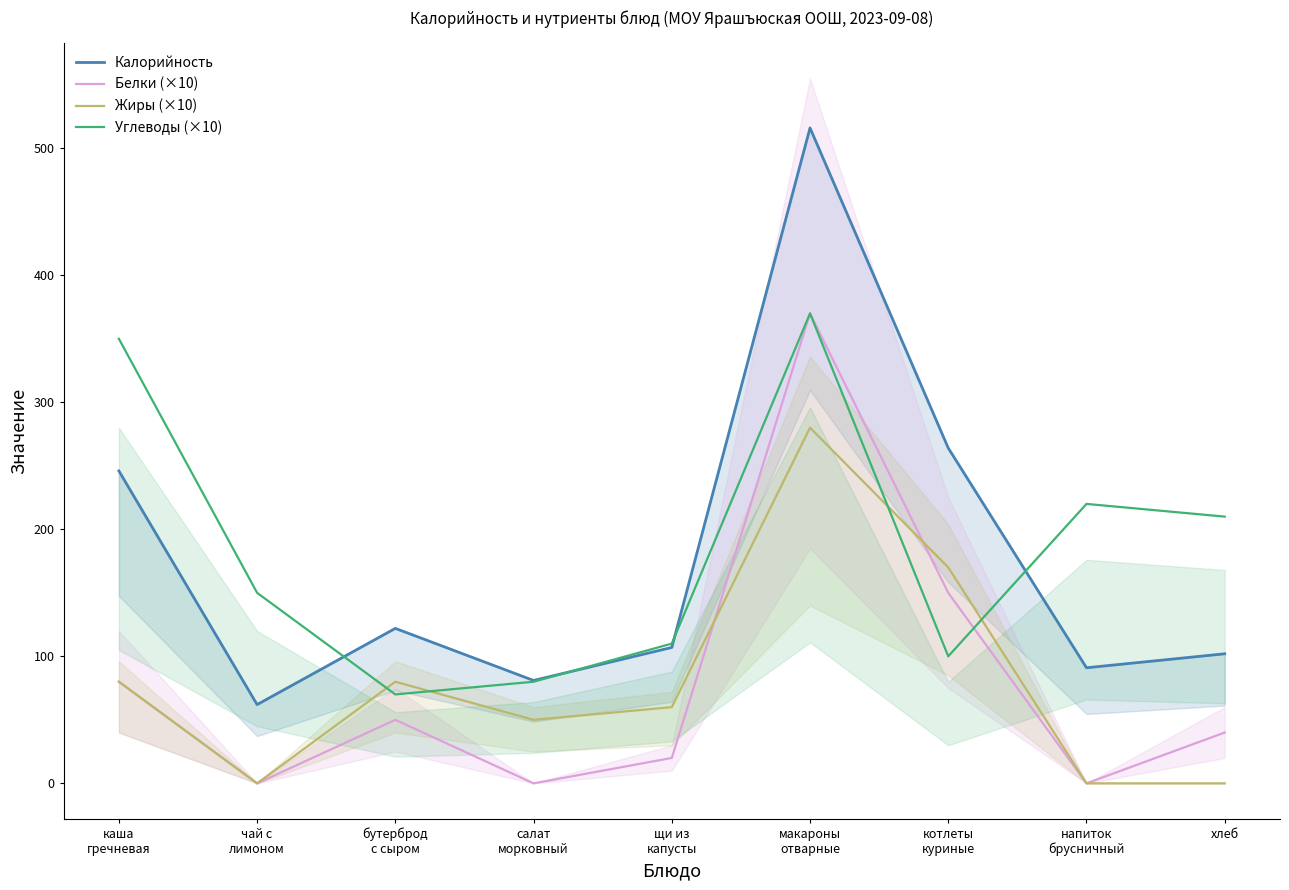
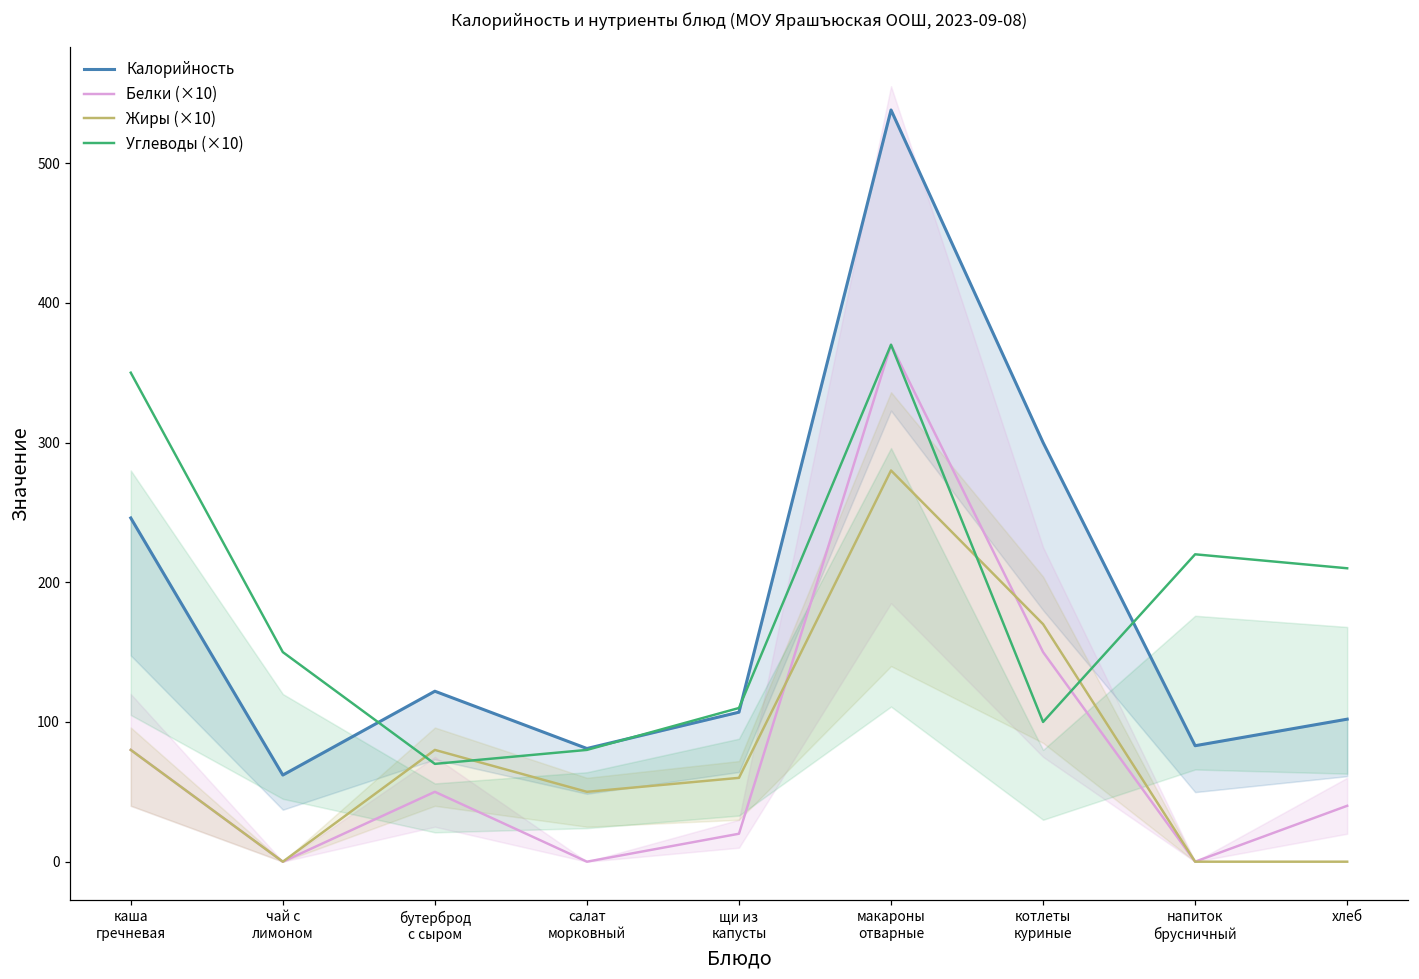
Калорийность, макароны отварные: 516 -> 538
Калорийность, котлеты куриные: 264 -> 300
Калорийность, напиток брусничный: 91 -> 83
